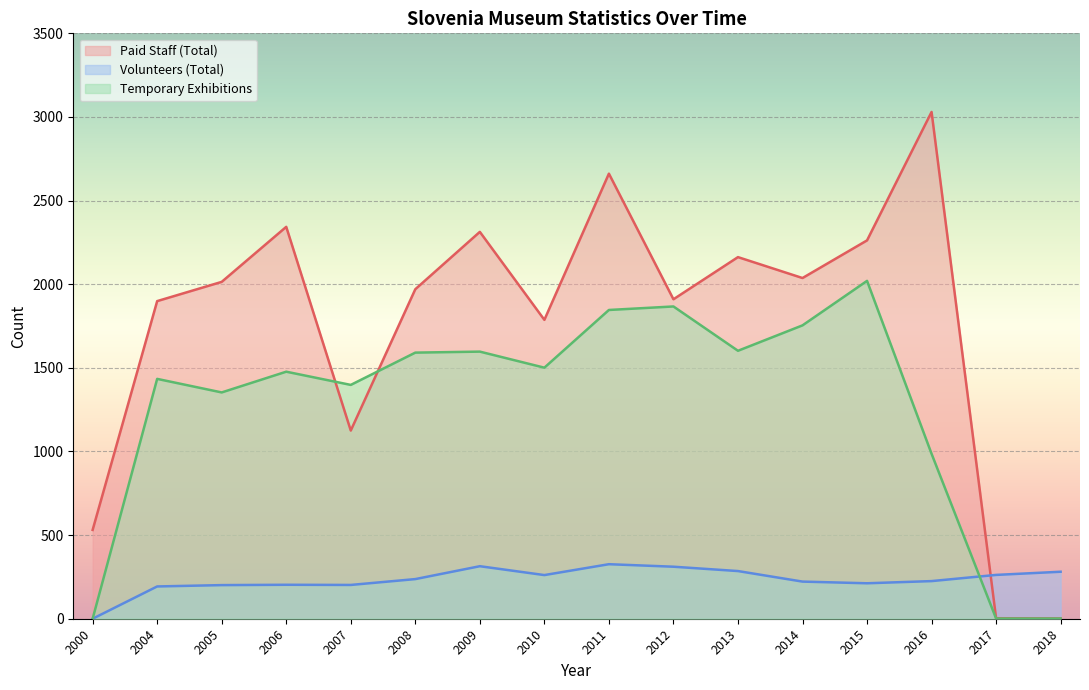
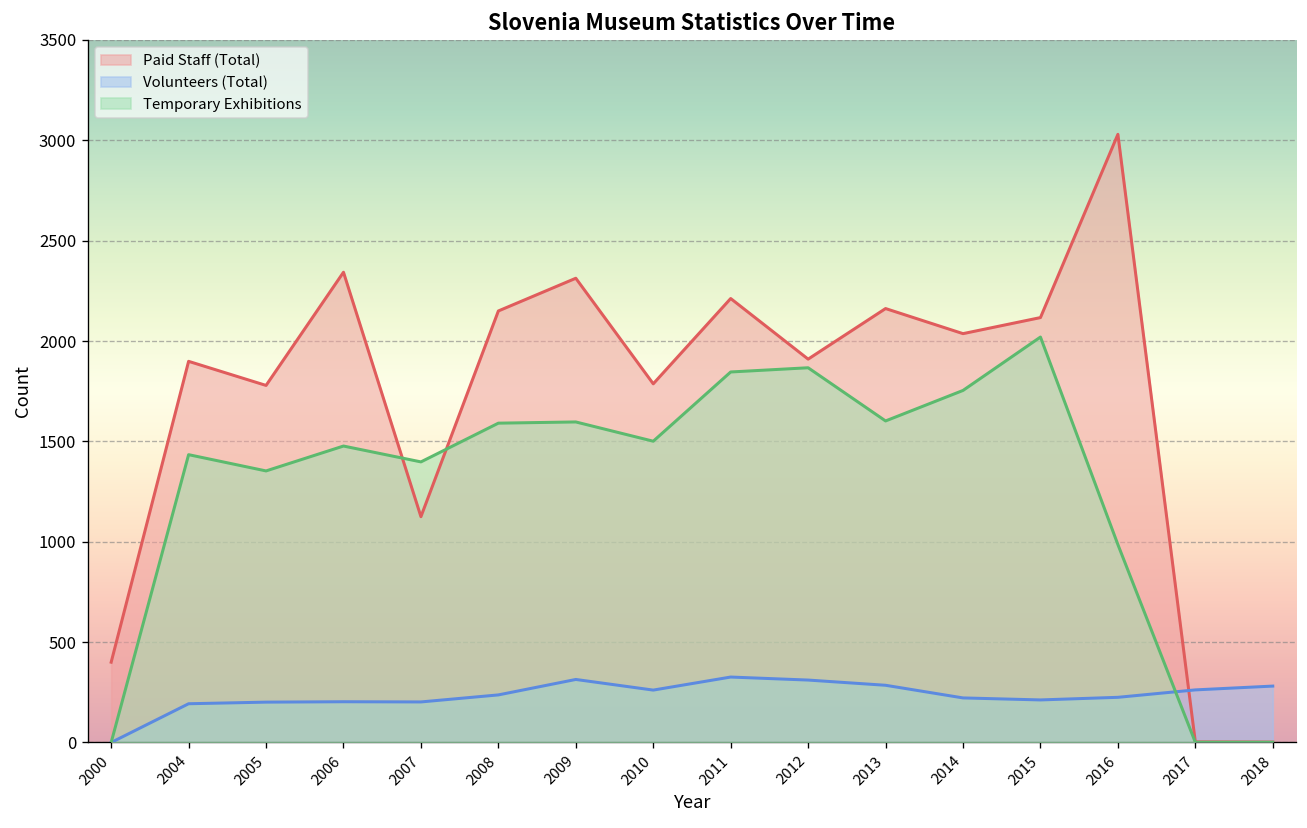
Paid Staff (Total), 2000: 530 -> 400
Paid Staff (Total), 2005: 2010 -> 1780
Paid Staff (Total), 2008: 1970 -> 2150
Paid Staff (Total), 2011: 2660 -> 2210
Paid Staff (Total), 2015: 2260 -> 2120
